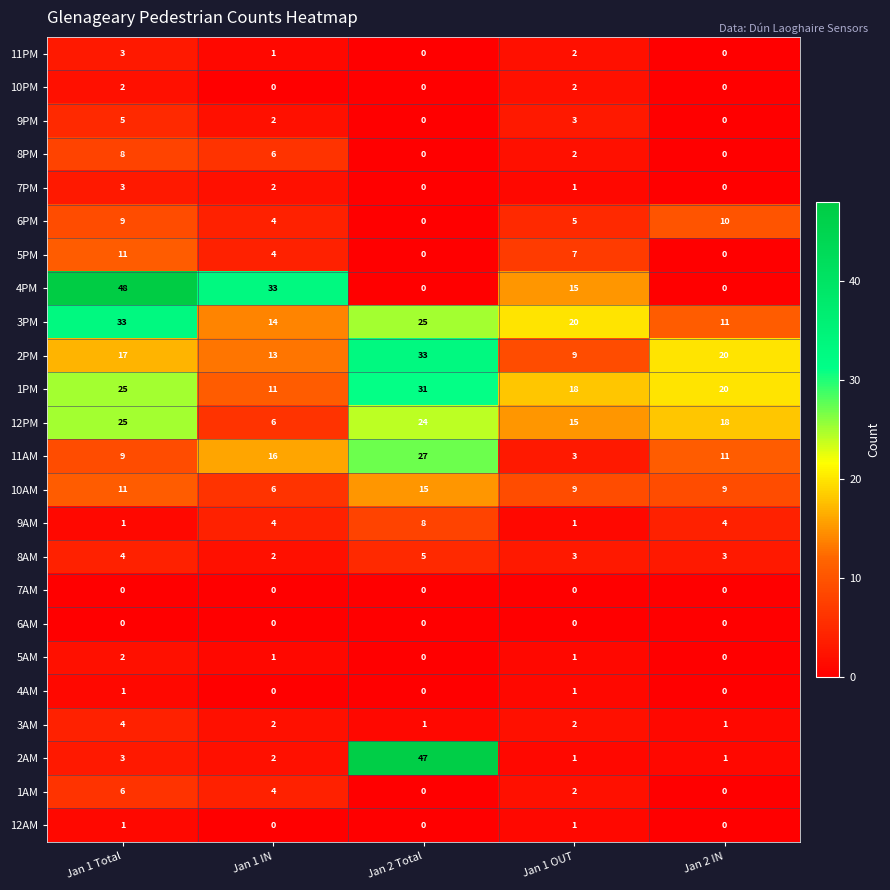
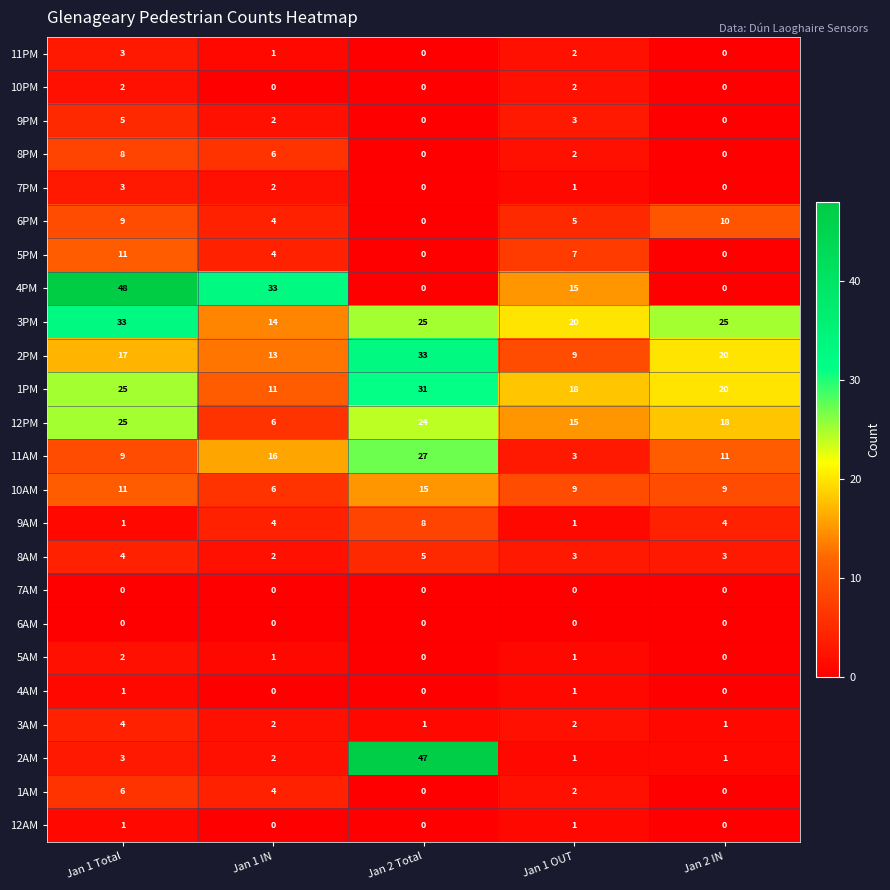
3PM, Jan 2 IN: 11 -> 25
